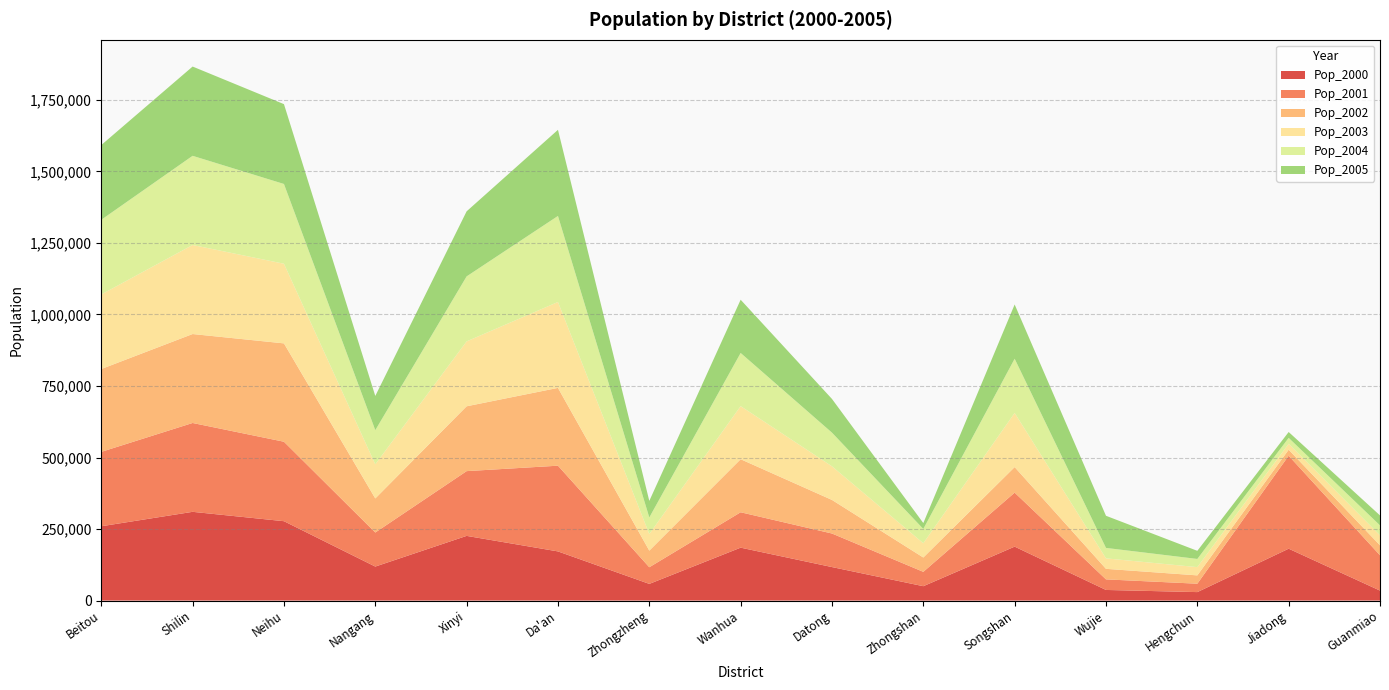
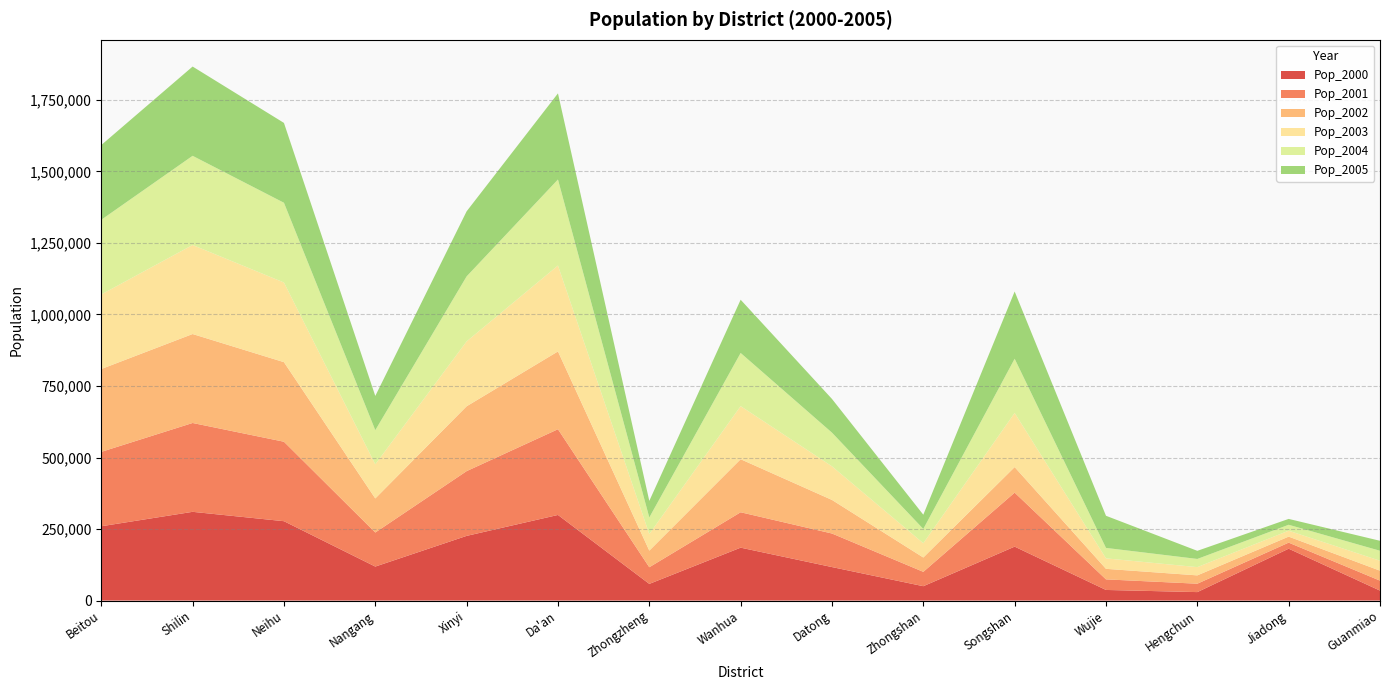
Pop_2002, Neihu: 340,000 -> 280,000
Pop_2000, Da'an: 170,000 -> 300,000
Pop_2005, Zhongshan: 20,000 -> 50,000
Pop_2005, Songshan: 190,000 -> 240,000
Pop_2001, Jiadong: 320,000 -> 20,000
Pop_2001, Guanmiao: 120,000 -> 30,000
